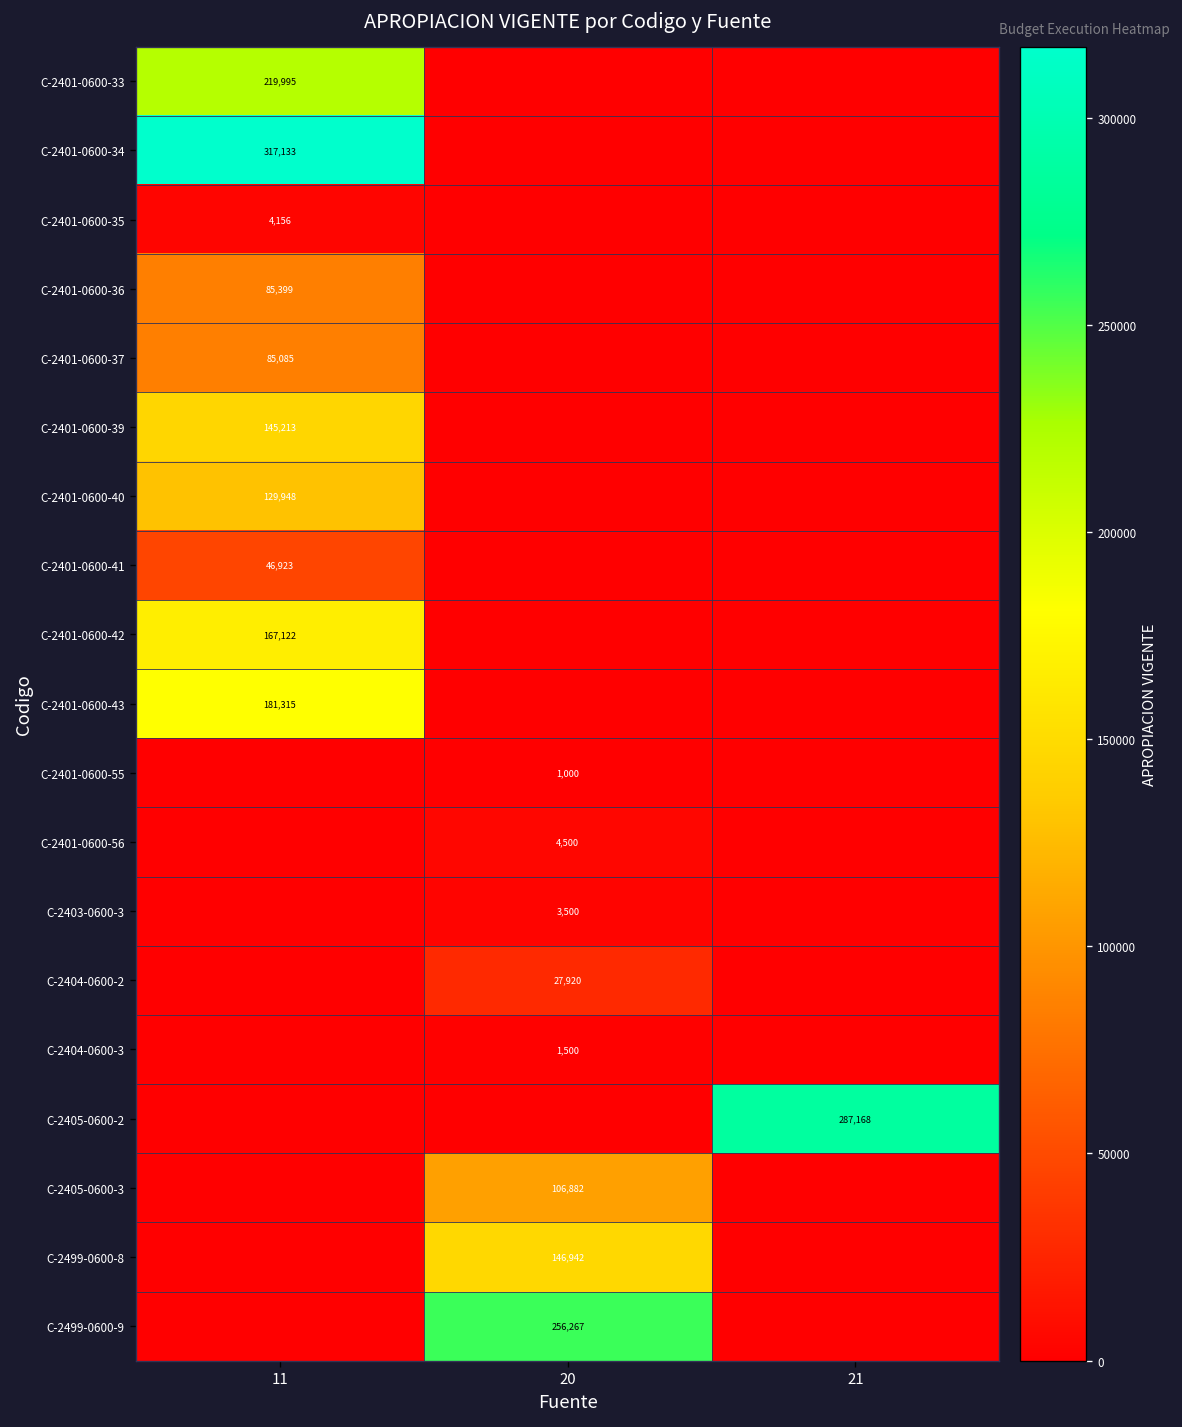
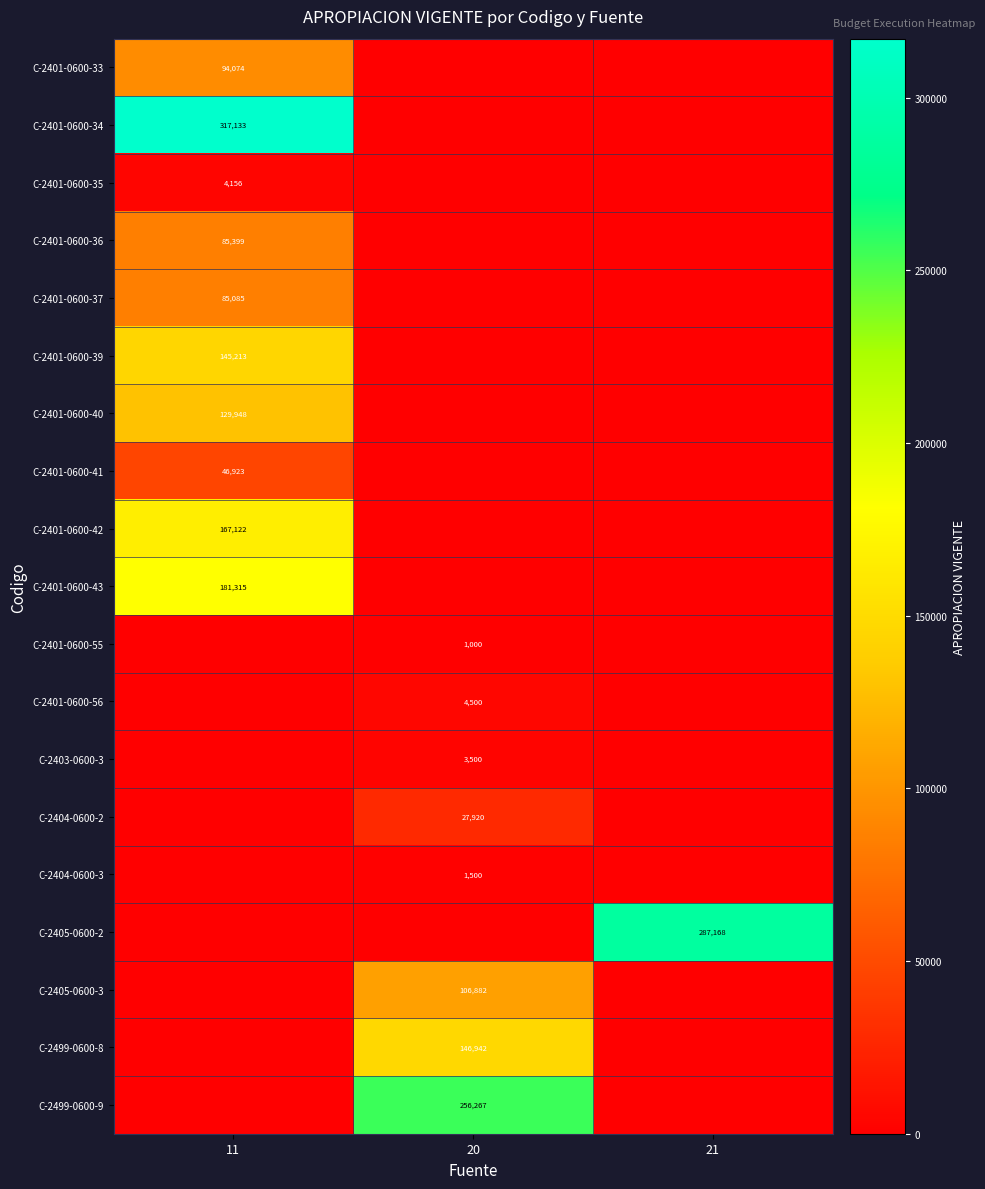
C-2401-0600-33, 11: 219,995 -> 94,074
